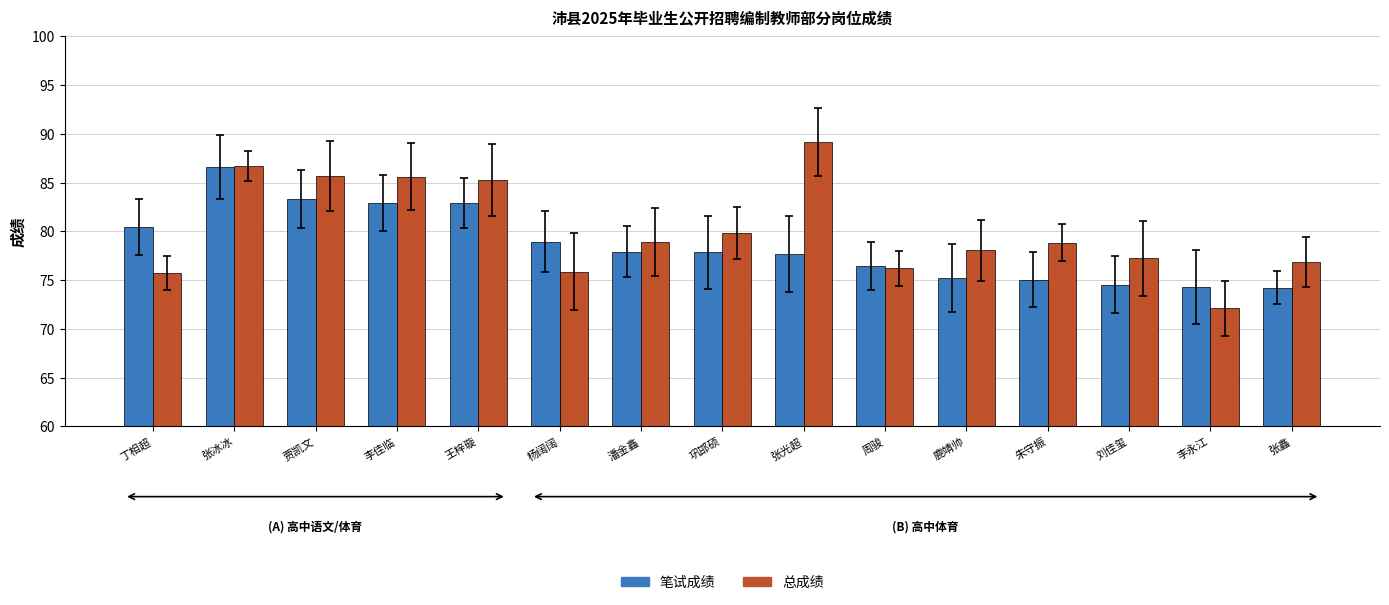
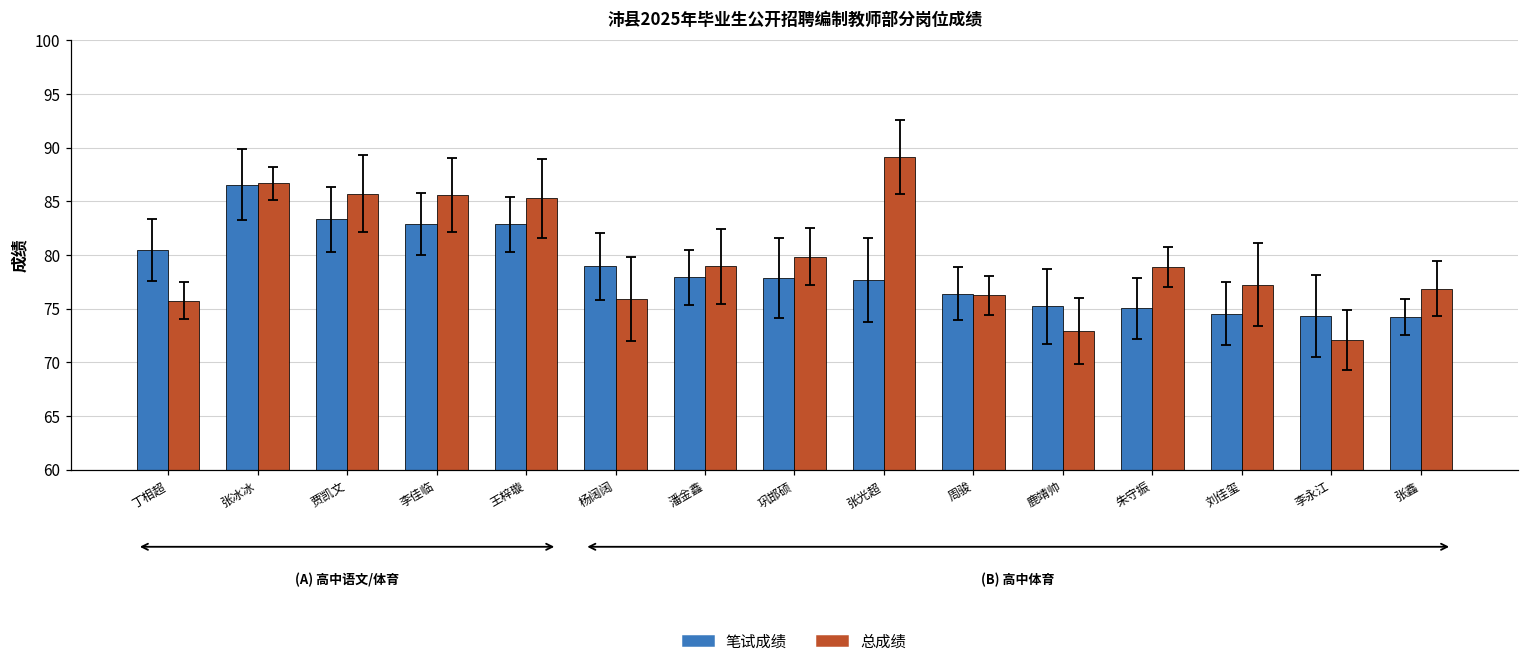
总成绩, 鹿靖帅: 78 -> 73
